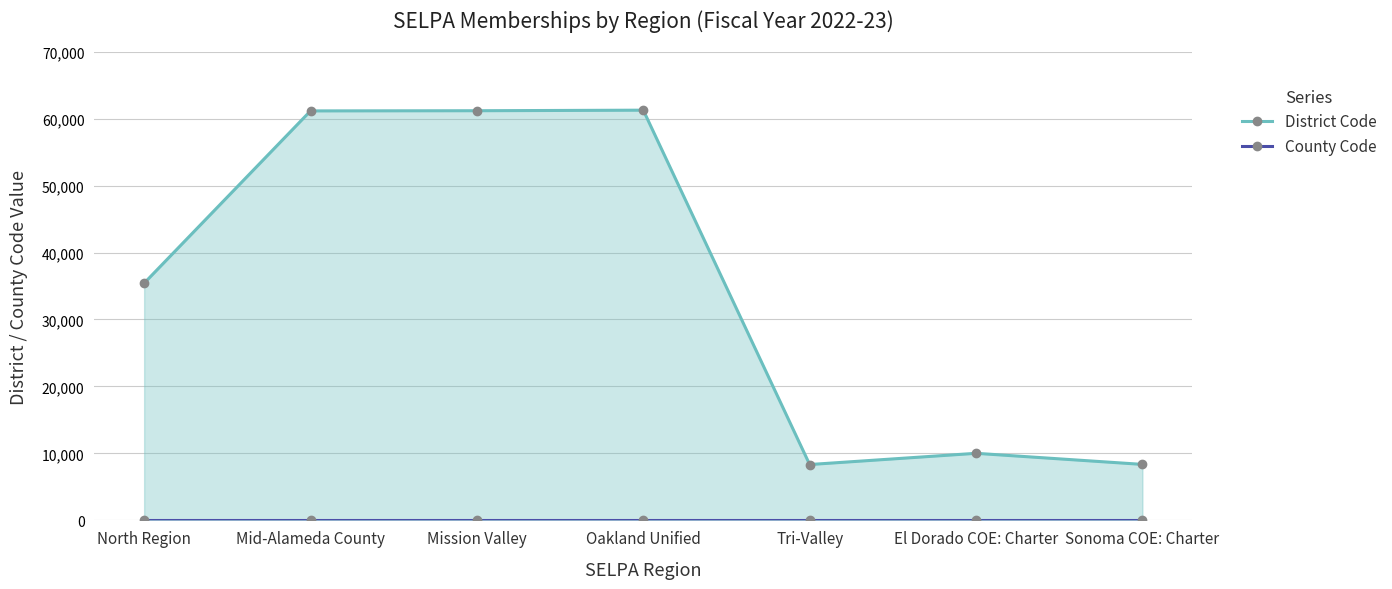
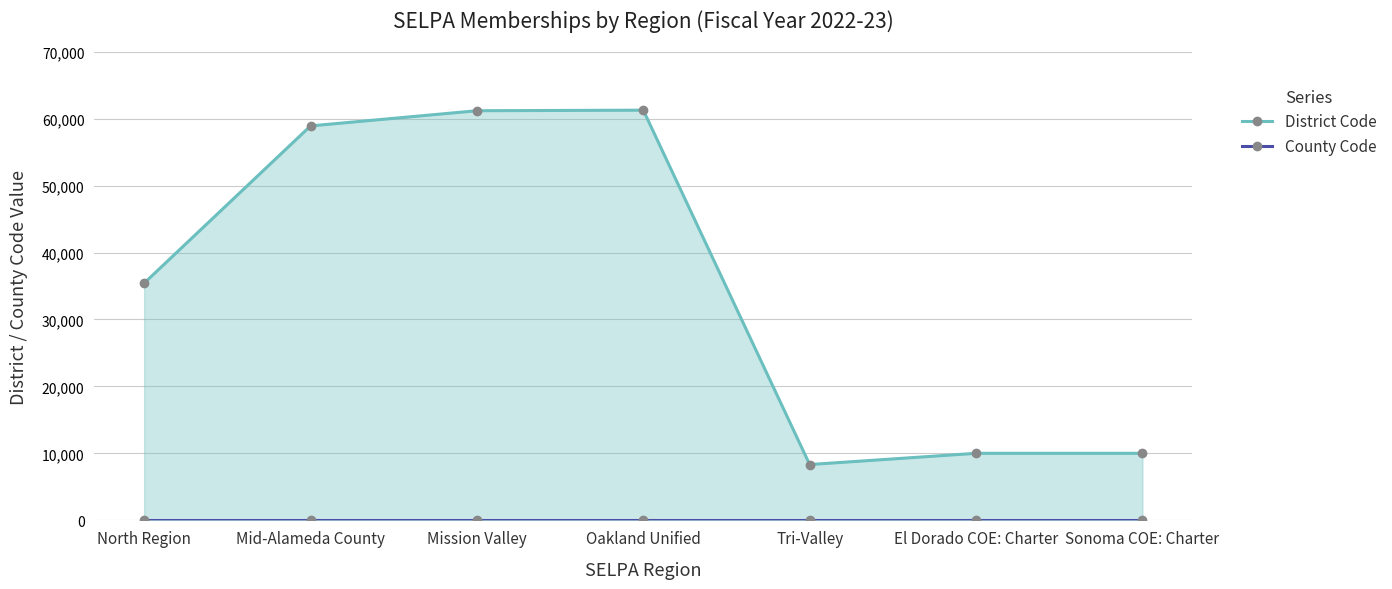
District Code, Mid-Alameda County: 61,000 -> 59,000
District Code, Sonoma COE: Charter: 8,000 -> 10,000
